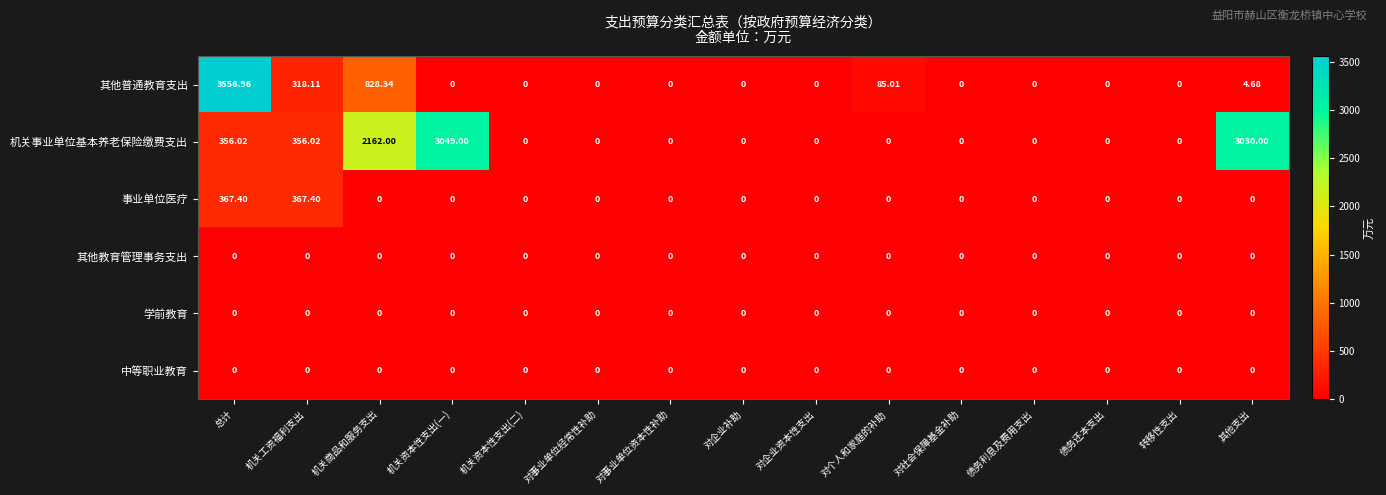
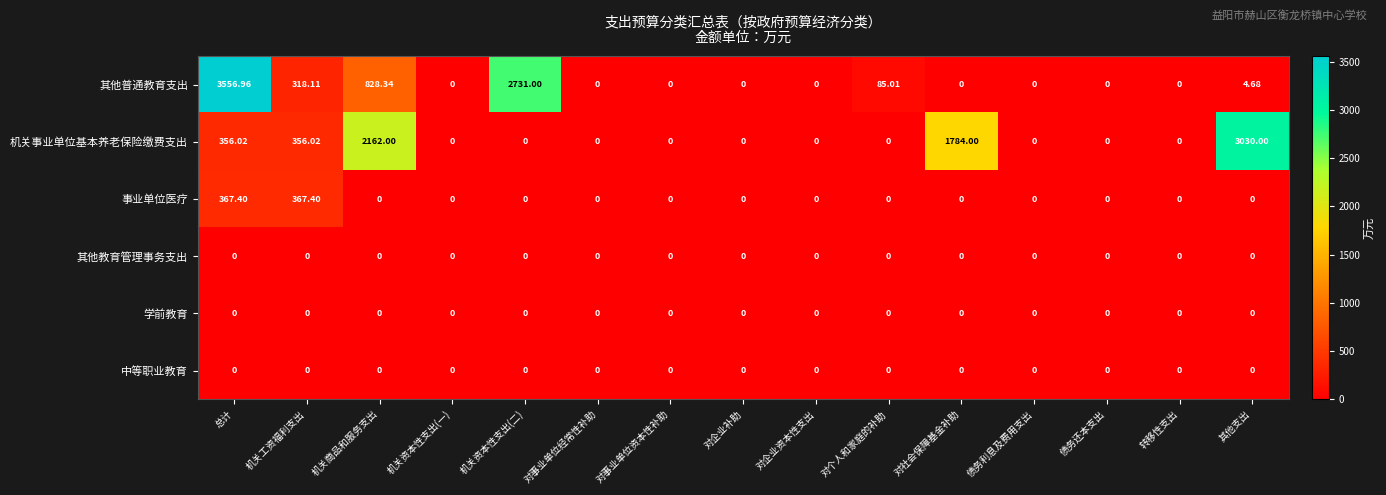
其他普通教育支出, 机关资本性支出(二): 0 -> 2731.00
机关事业单位基本养老保险缴费支出, 机关资本性支出(一): 3049.00 -> 0
机关事业单位基本养老保险缴费支出, 对社会保障基金补助: 0 -> 1784.00
